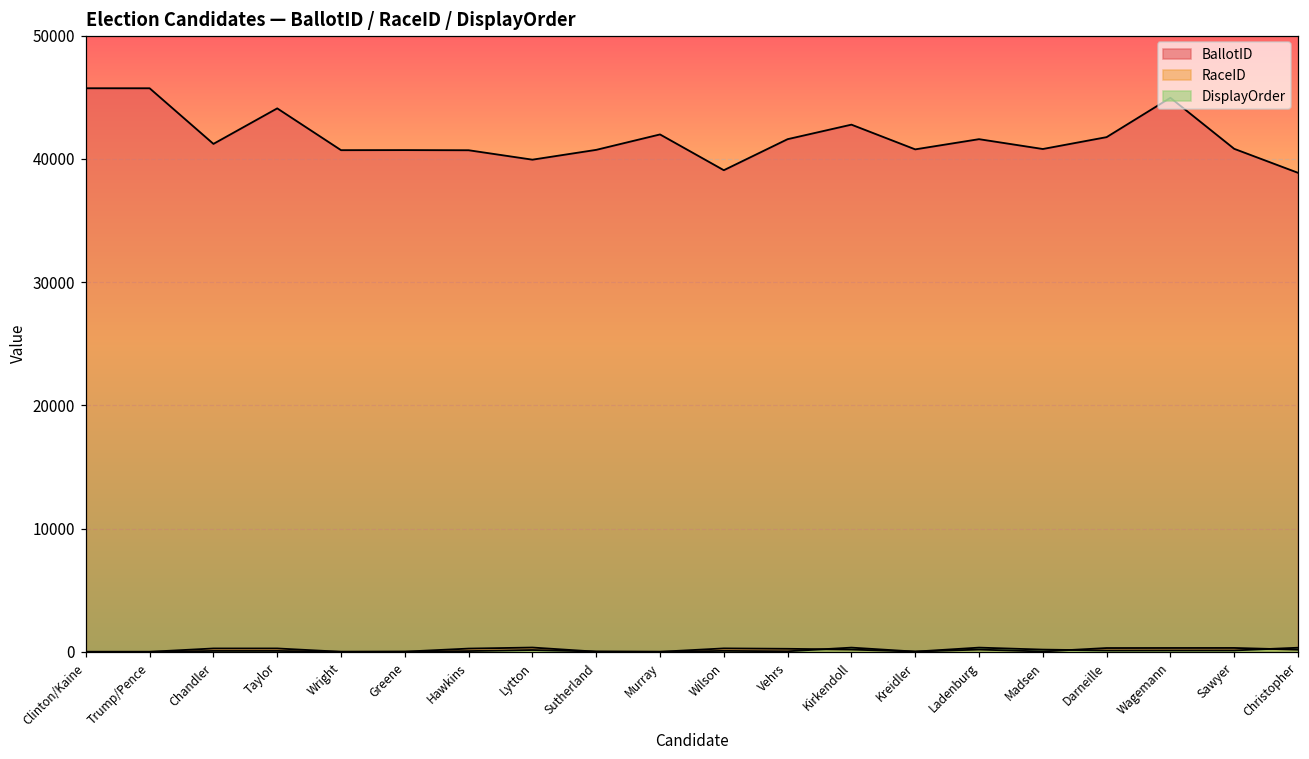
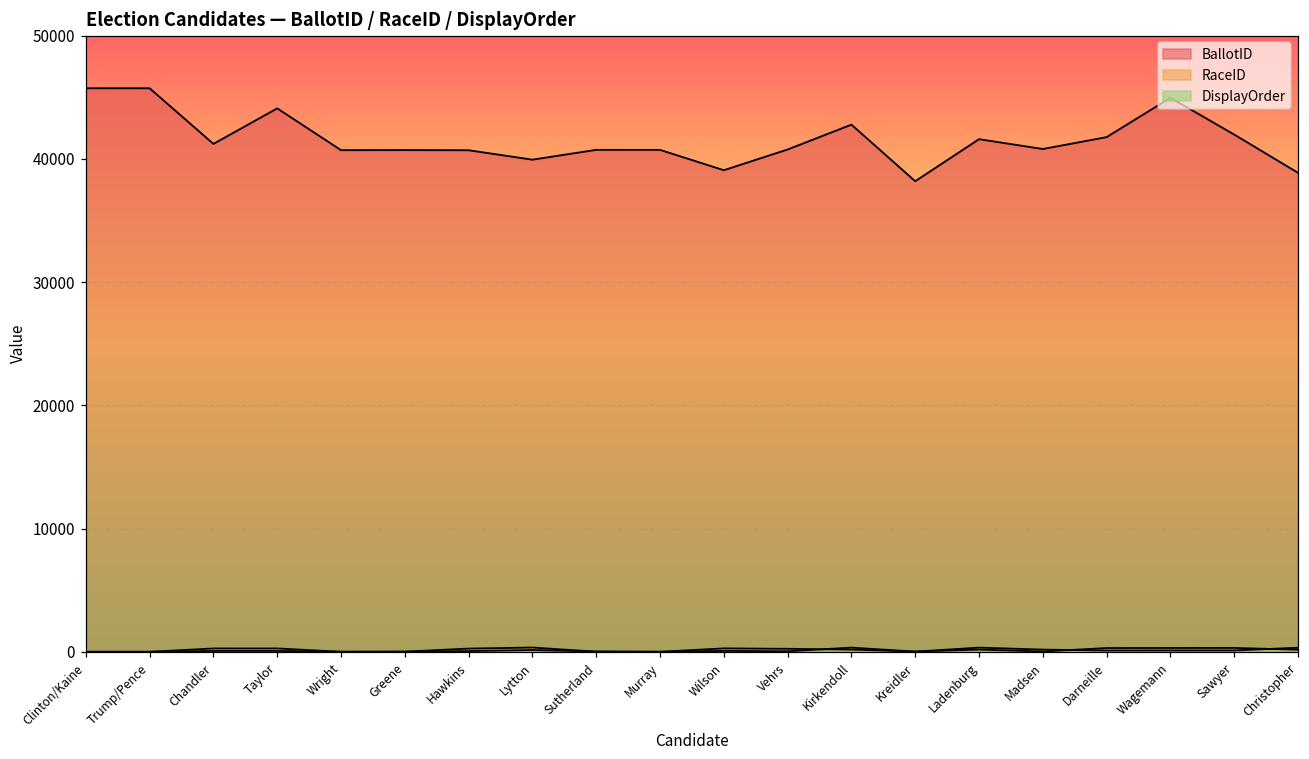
BallotID, Murray: 42000 -> 40700
BallotID, Vehrs: 41600 -> 40800
BallotID, Kreidler: 40800 -> 38200
BallotID, Sawyer: 40800 -> 42000
